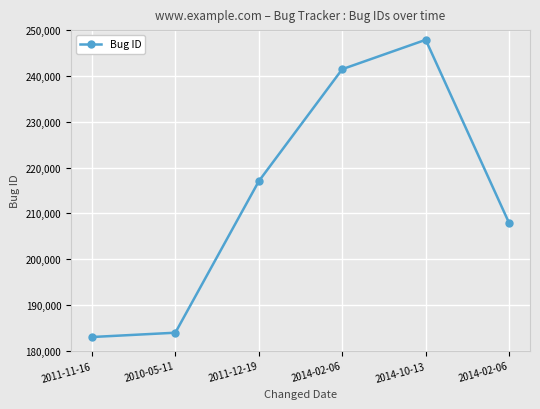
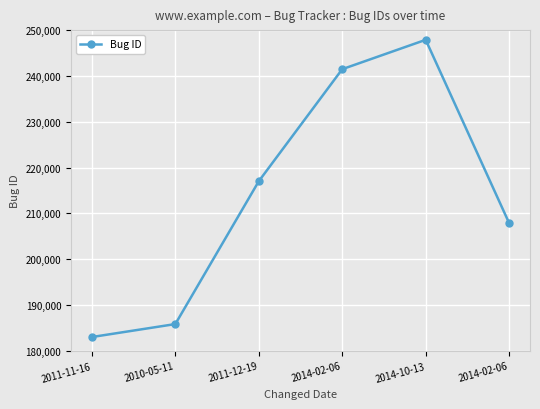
2010-05-11: 184,000 -> 186,000
